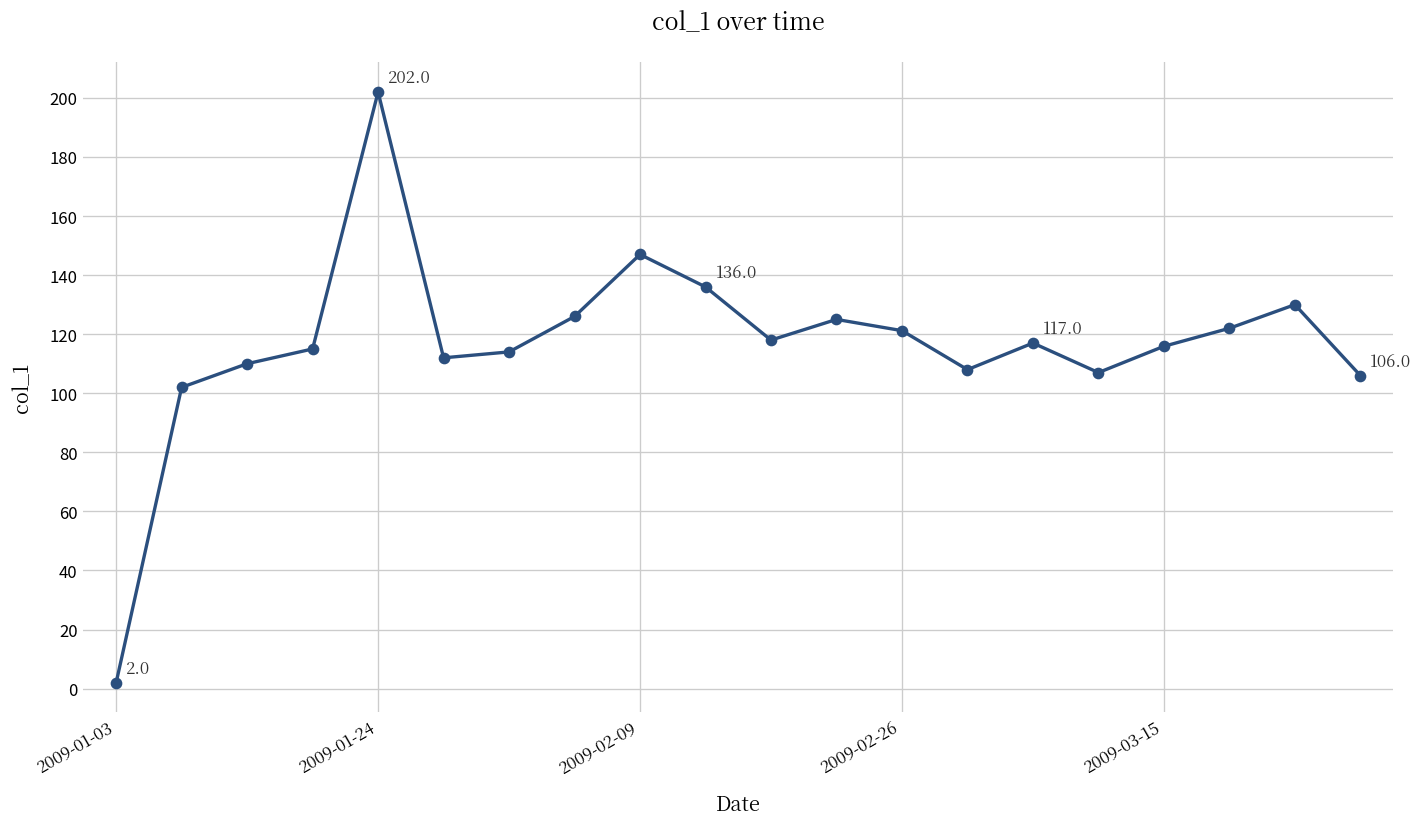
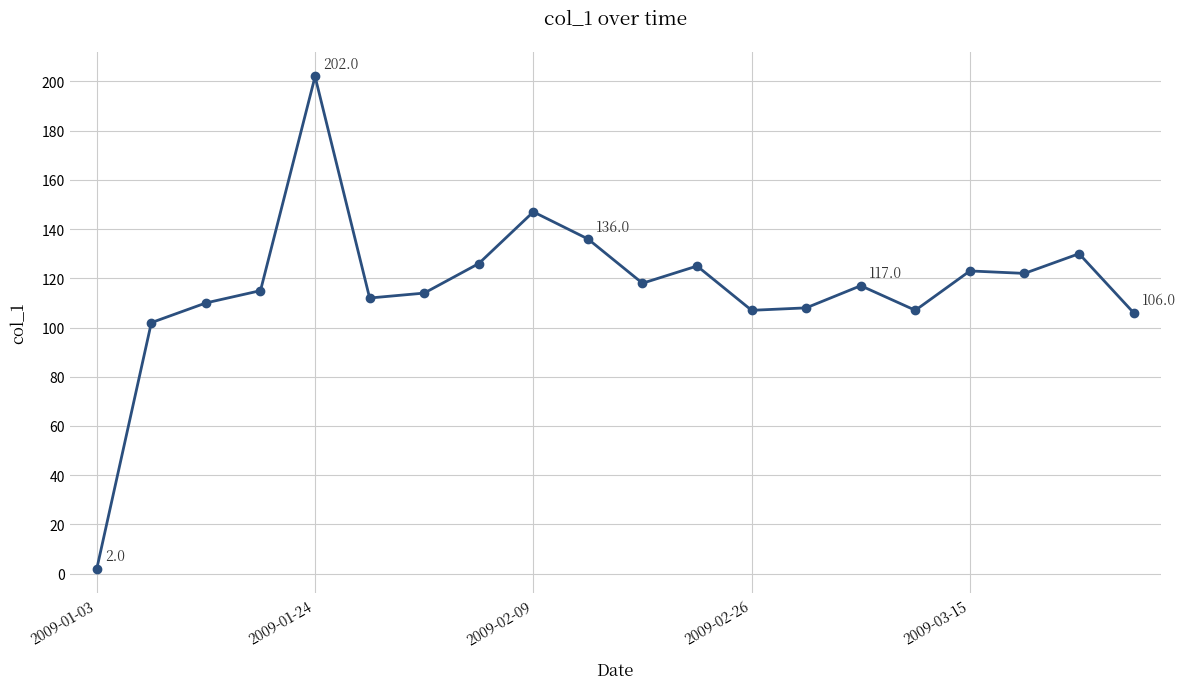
2009-02-26: 121 -> 107
2009-03-15: 116 -> 123
